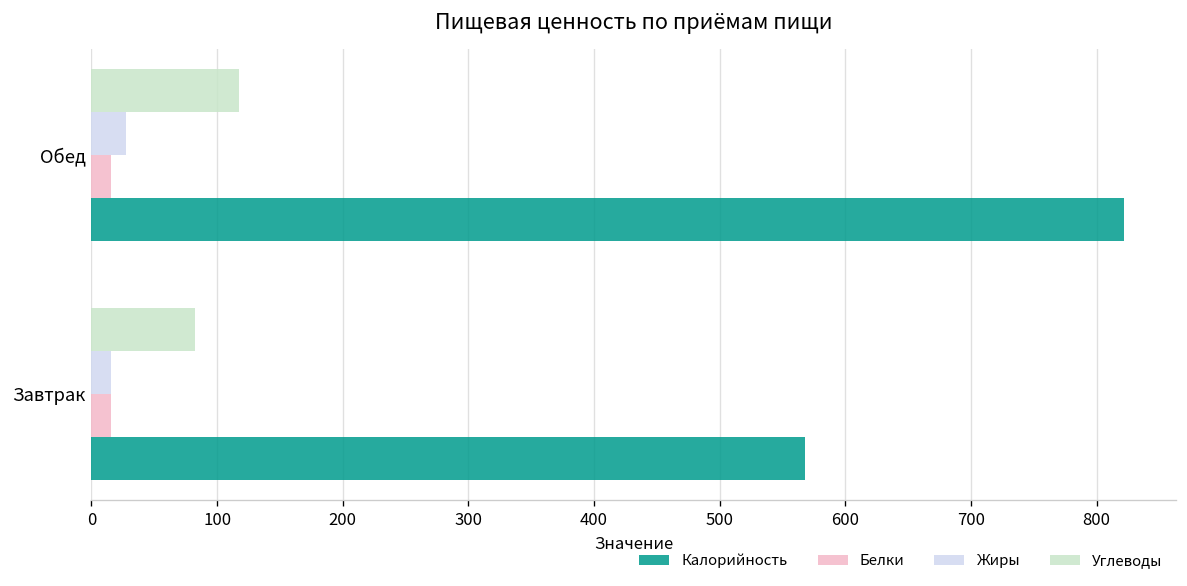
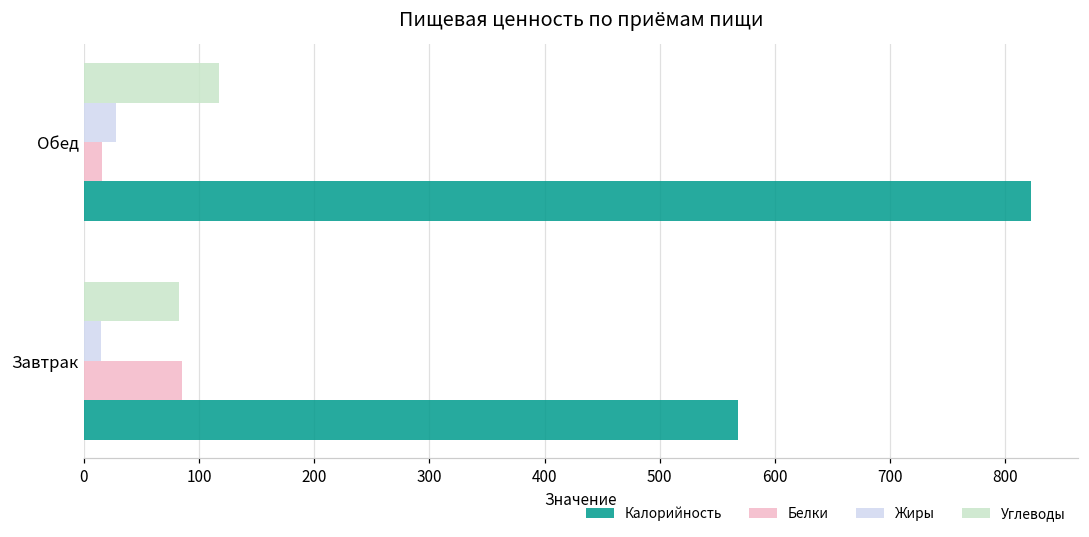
Белки, Завтрак: 16 -> 85
